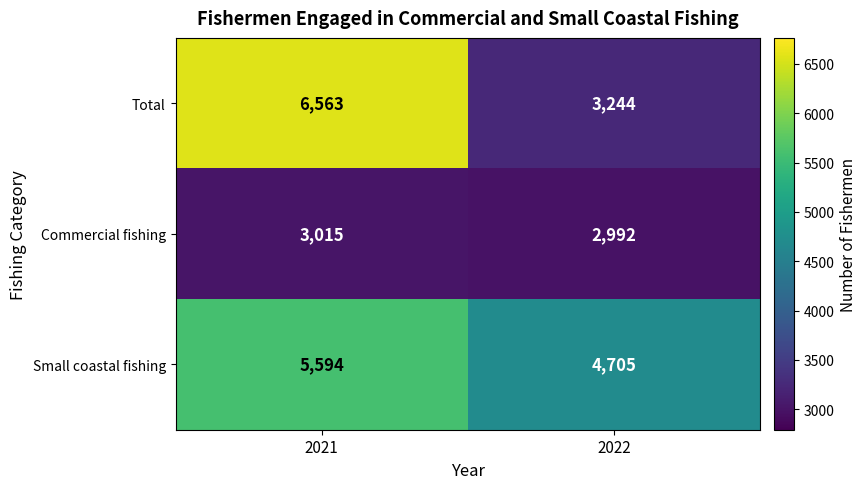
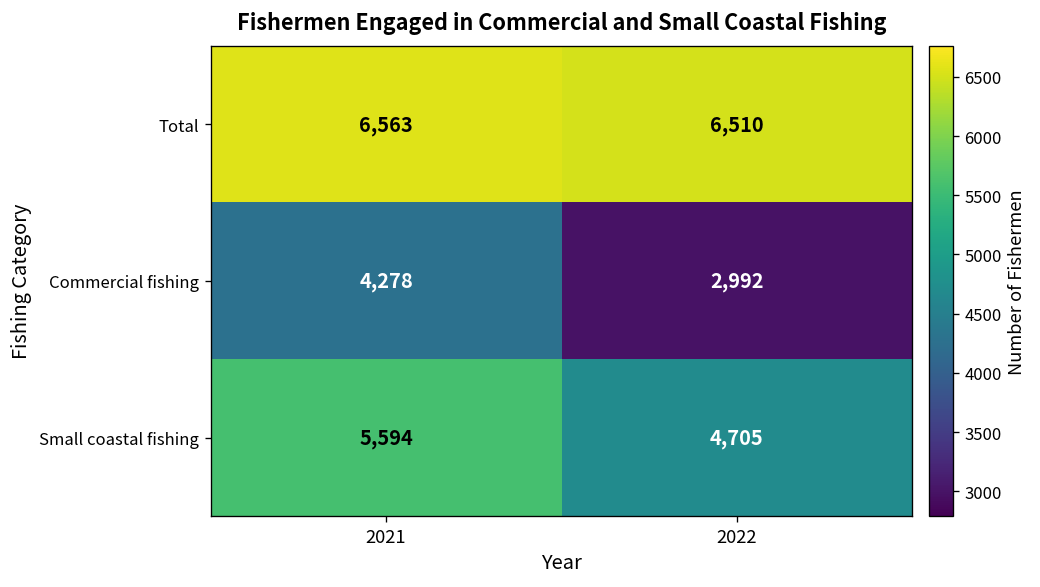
Total, 2022: 3,244 -> 6,510
Commercial fishing, 2021: 3,015 -> 4,278
